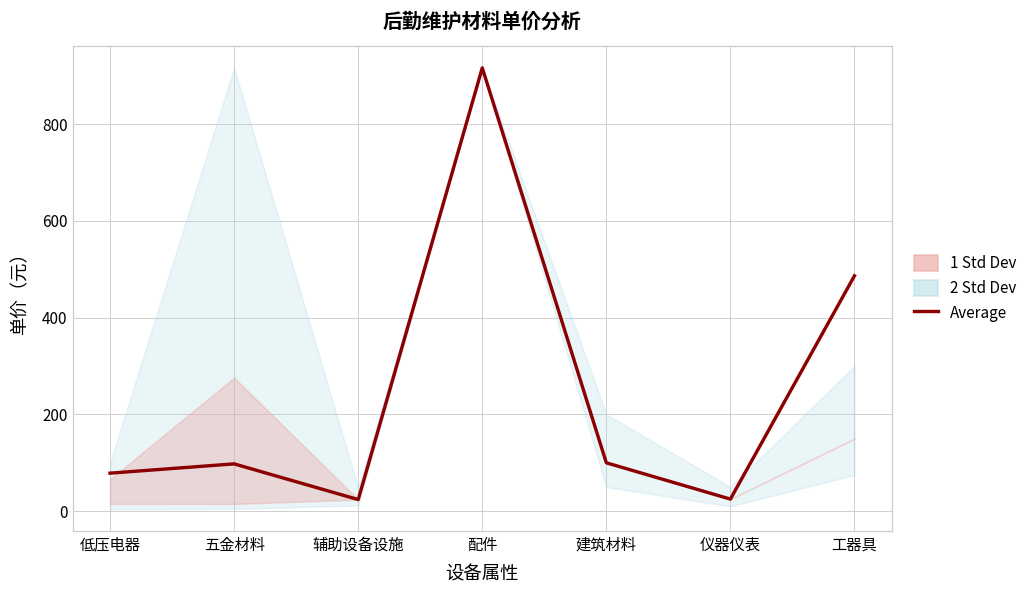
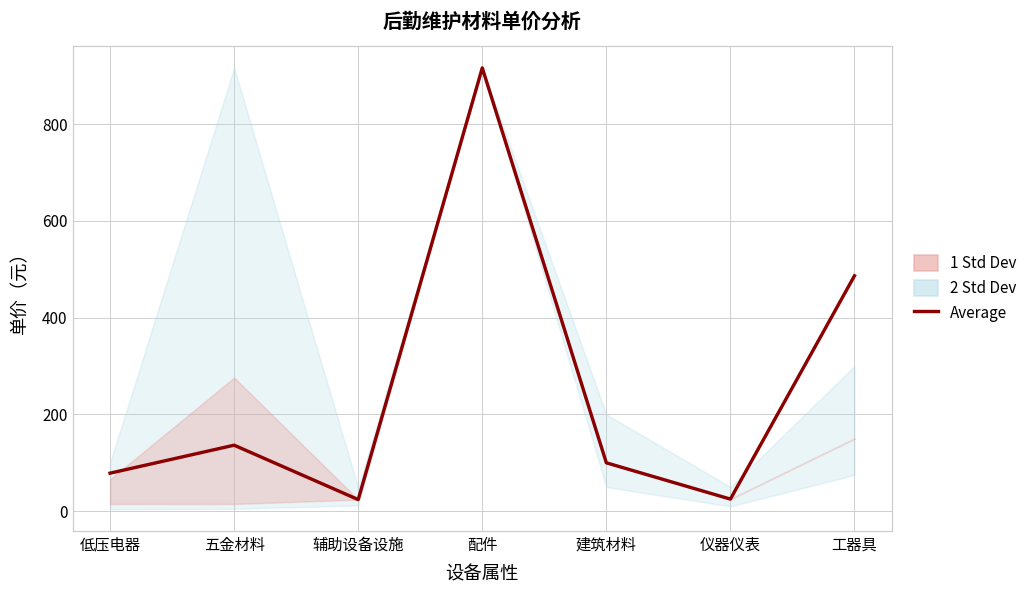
Average, 五金材料: 100 -> 140
